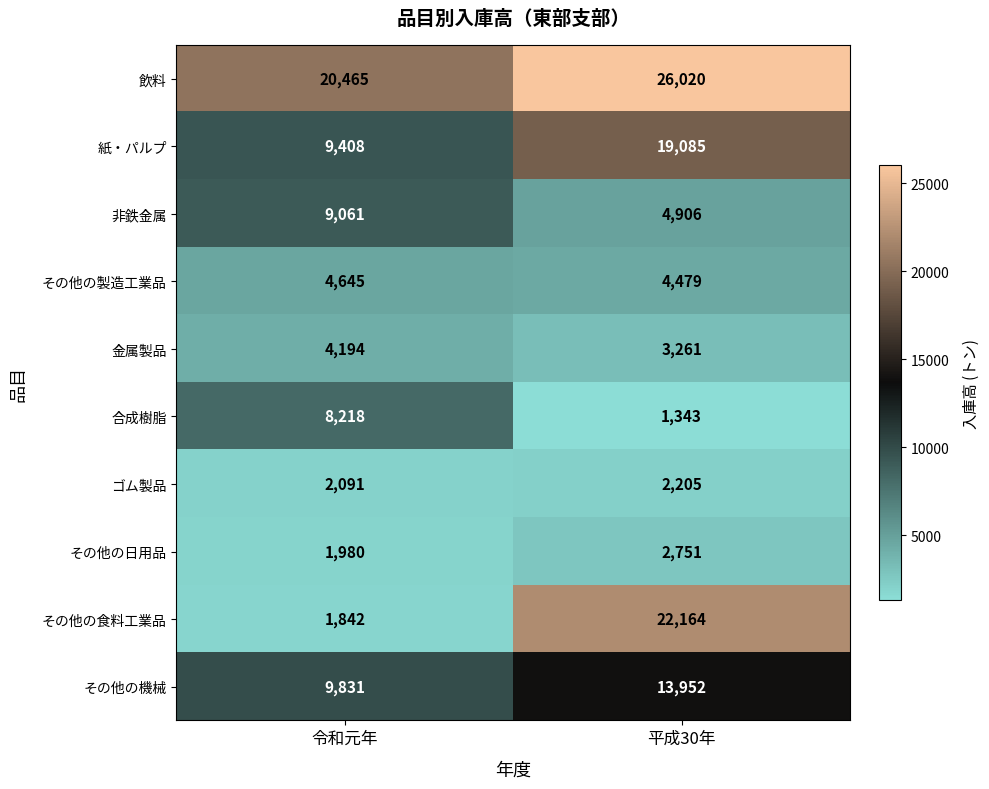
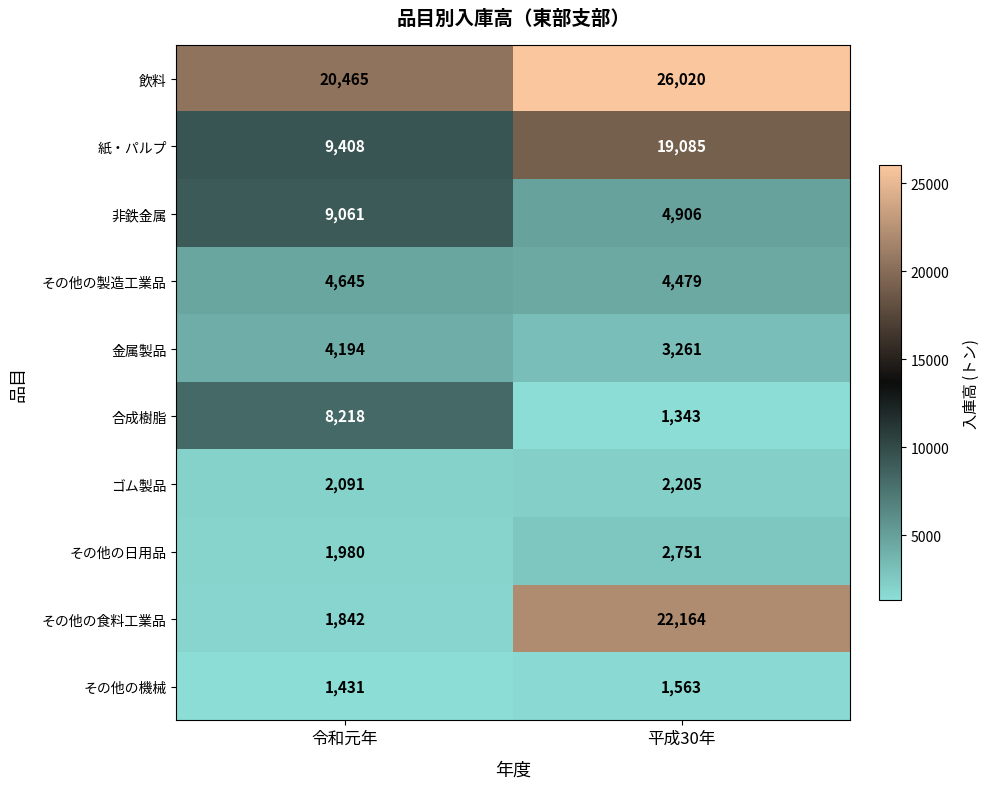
その他の機械, 令和元年: 9,831 -> 1,431
その他の機械, 平成30年: 13,952 -> 1,563
